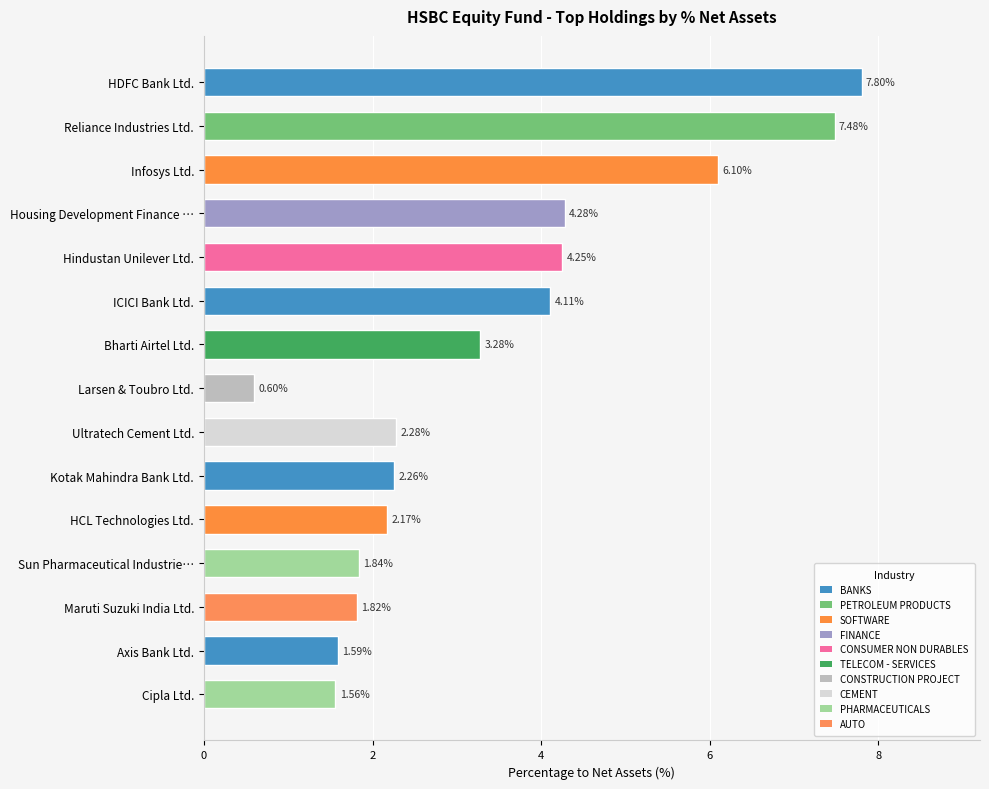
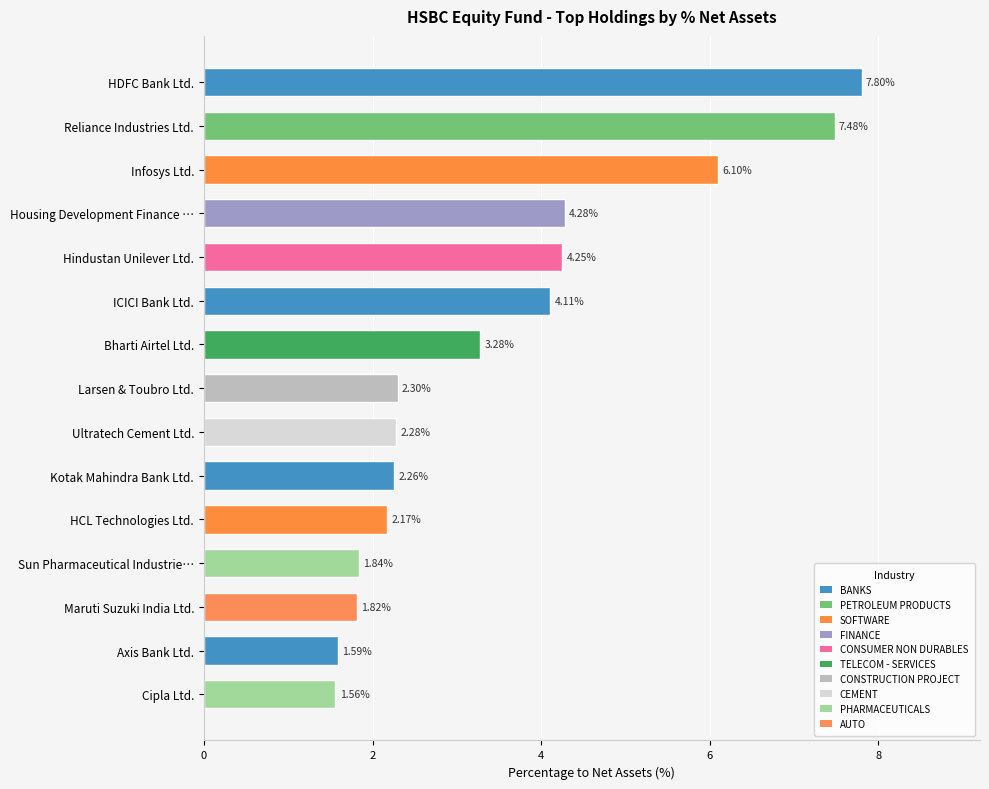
Larsen & Toubro Ltd.: 0.60% -> 2.30%
